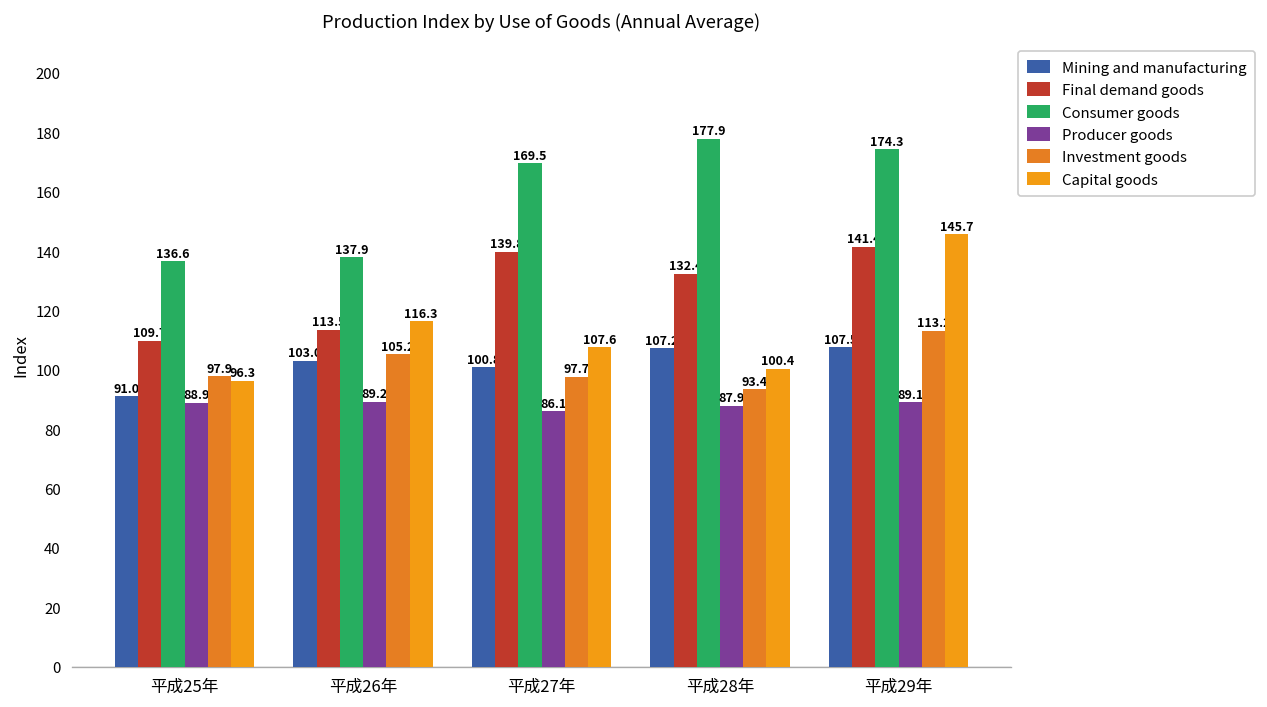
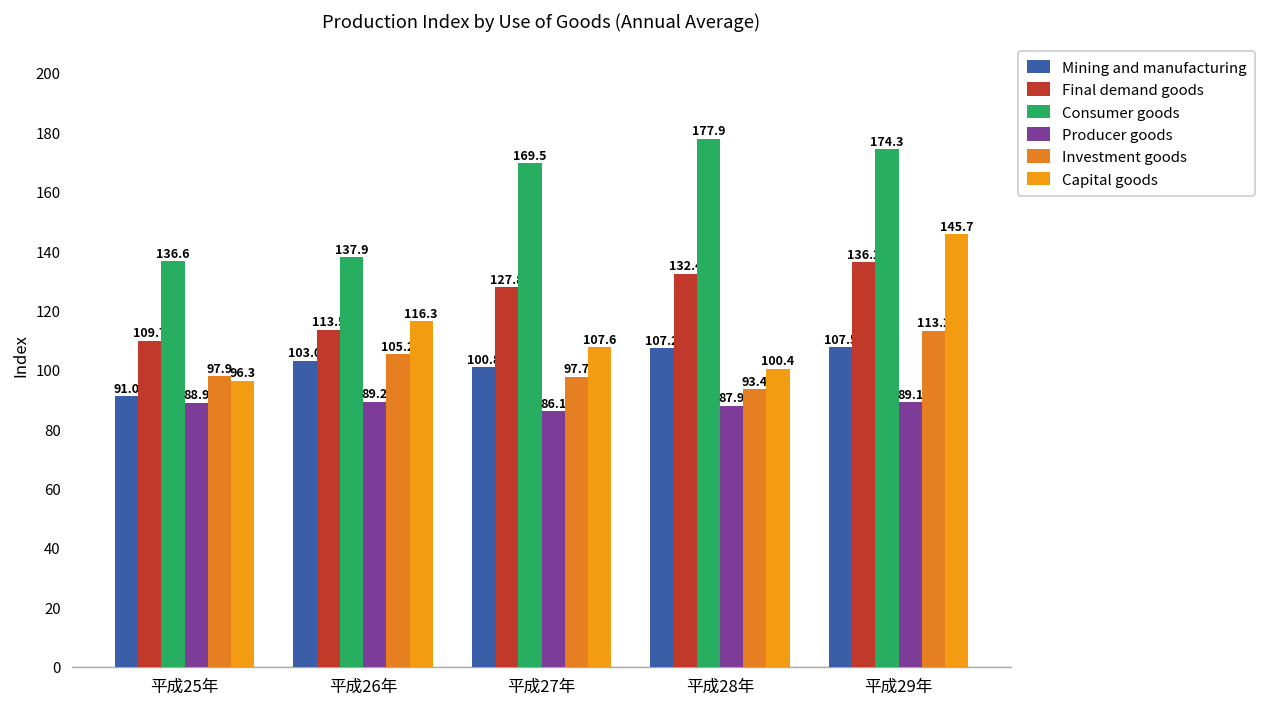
Final demand goods, 平成27年: 139.8 -> 127.8
Final demand goods, 平成29年: 141.4 -> 136.2
